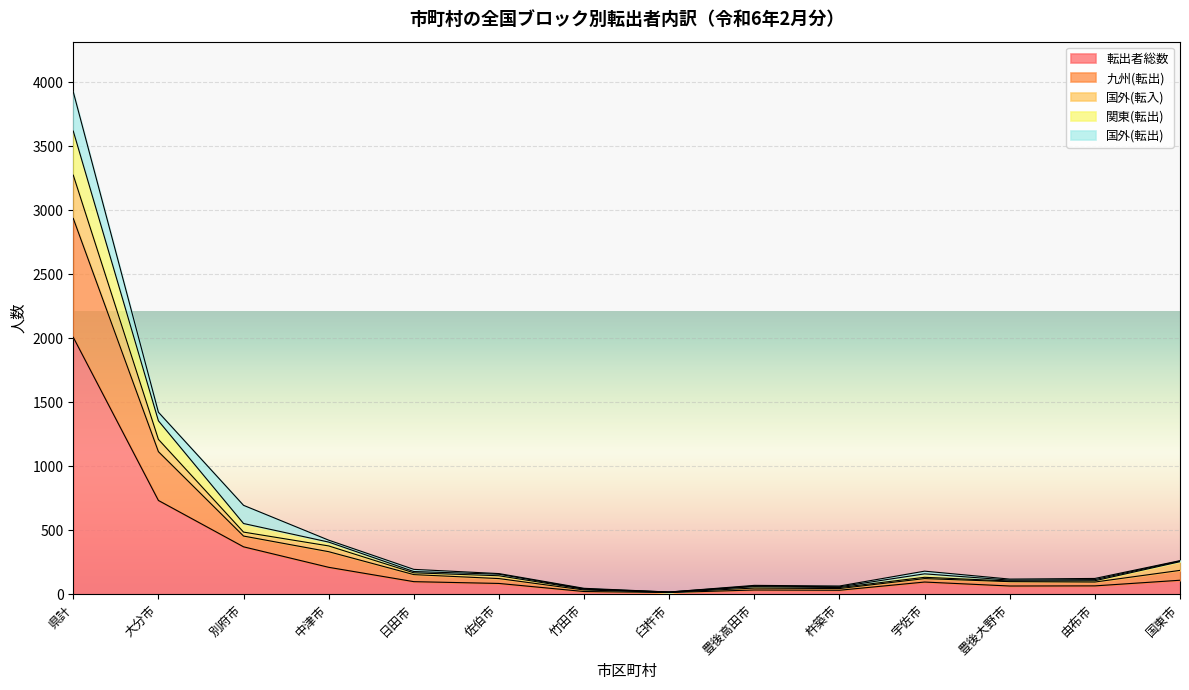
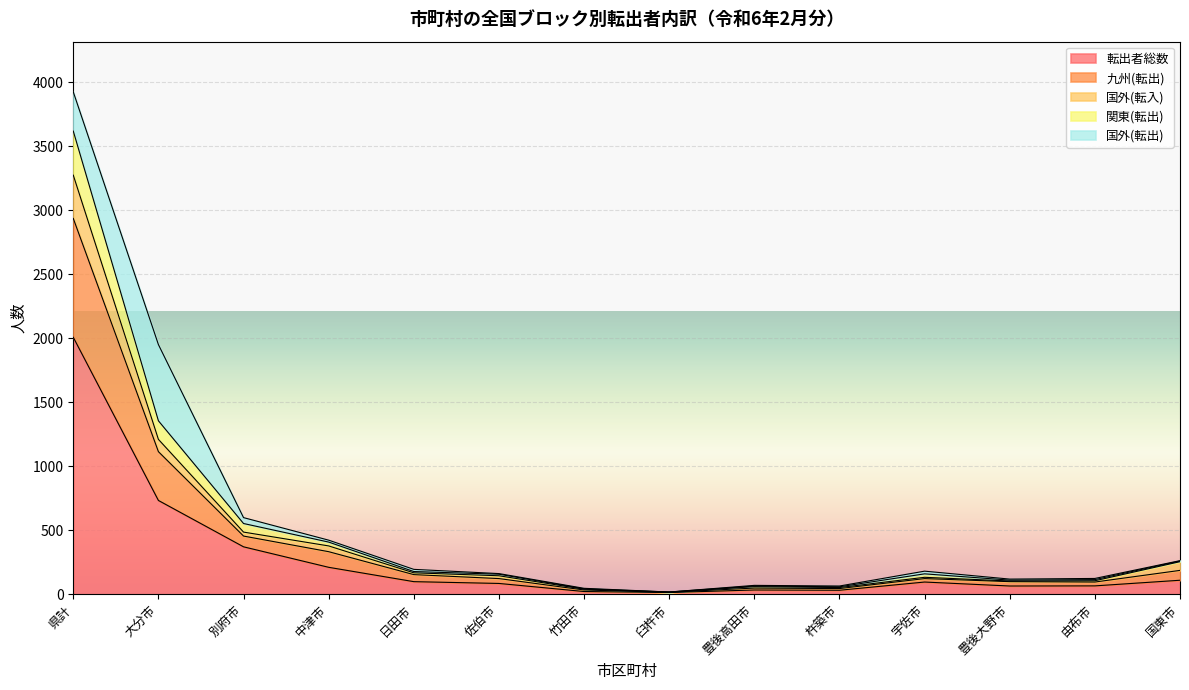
国外(転出), 大分市: 70 -> 600
国外(転出), 別府市: 140 -> 50
